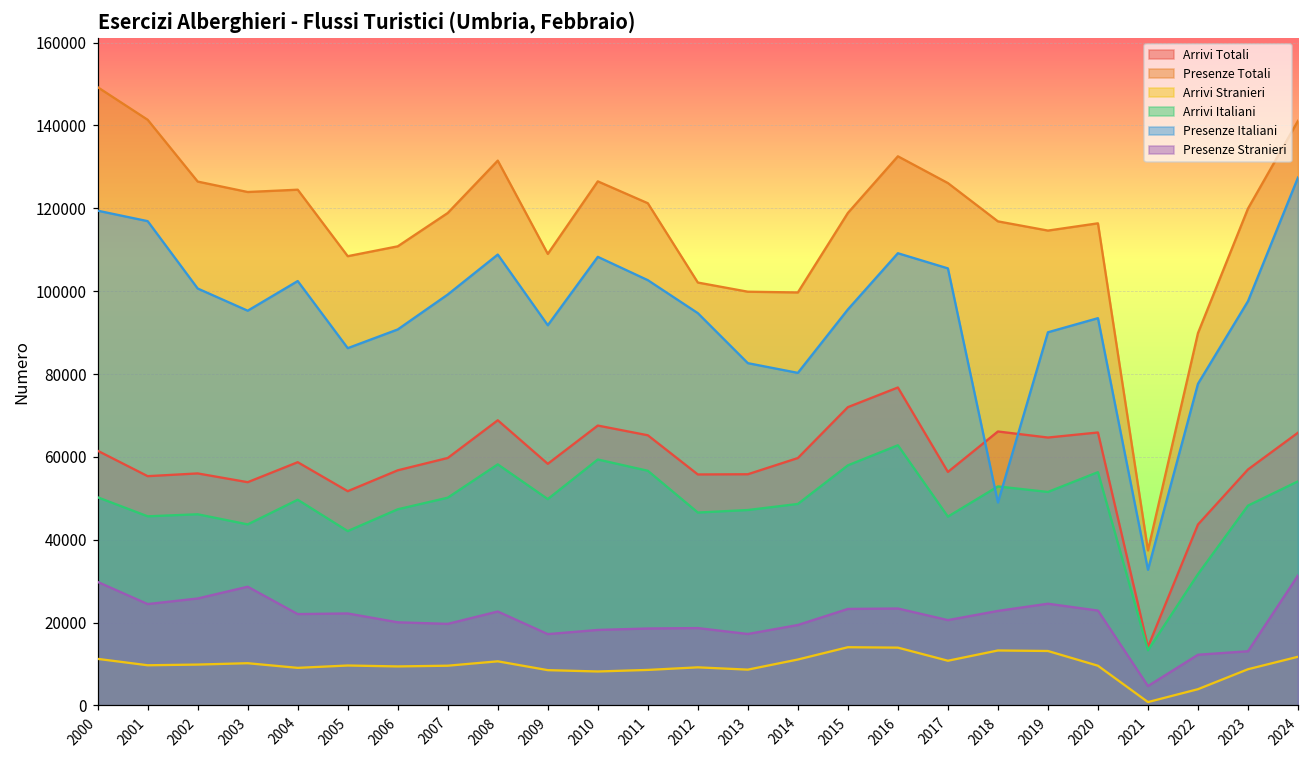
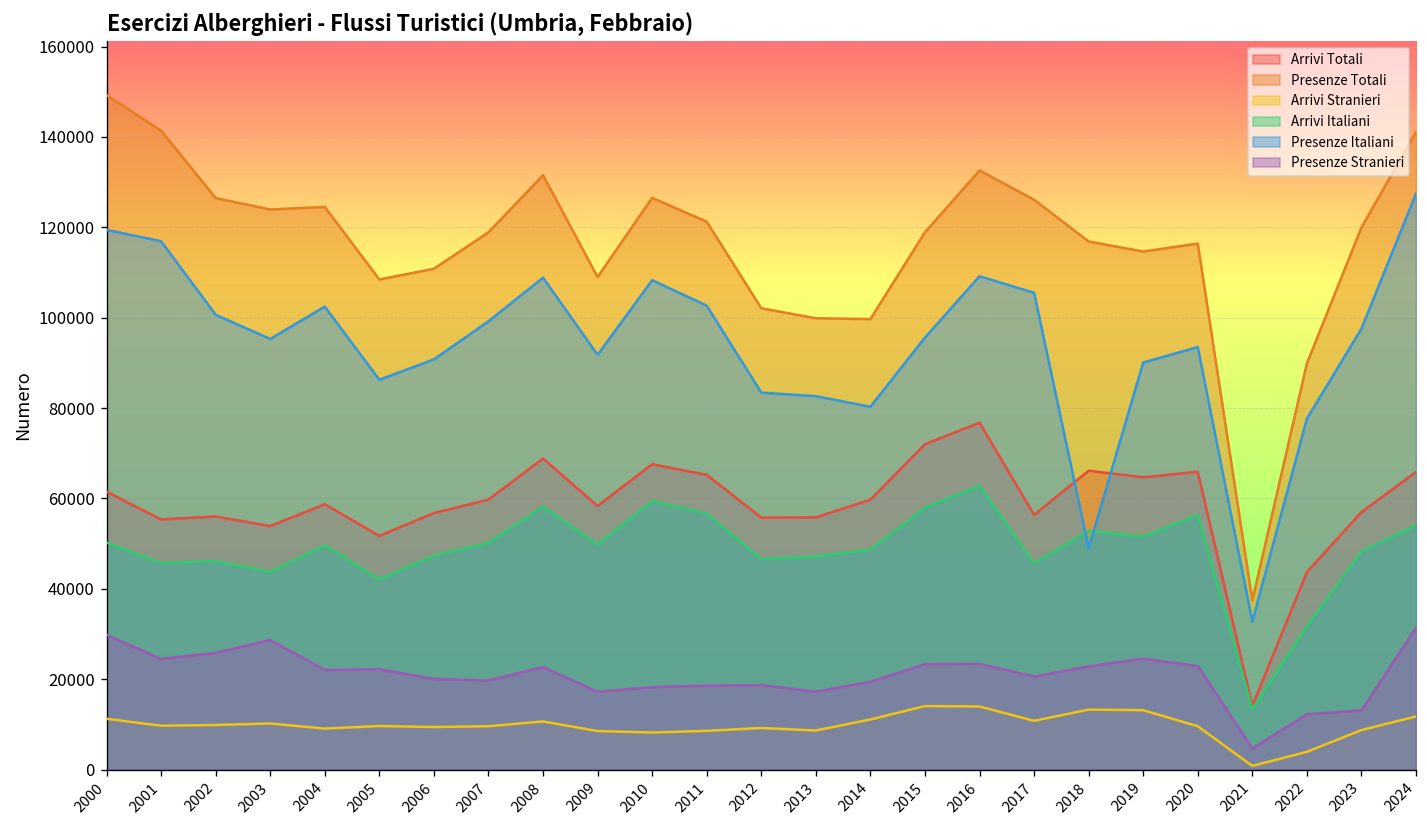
Presenze Italiani, 2012: 95000 -> 83000
